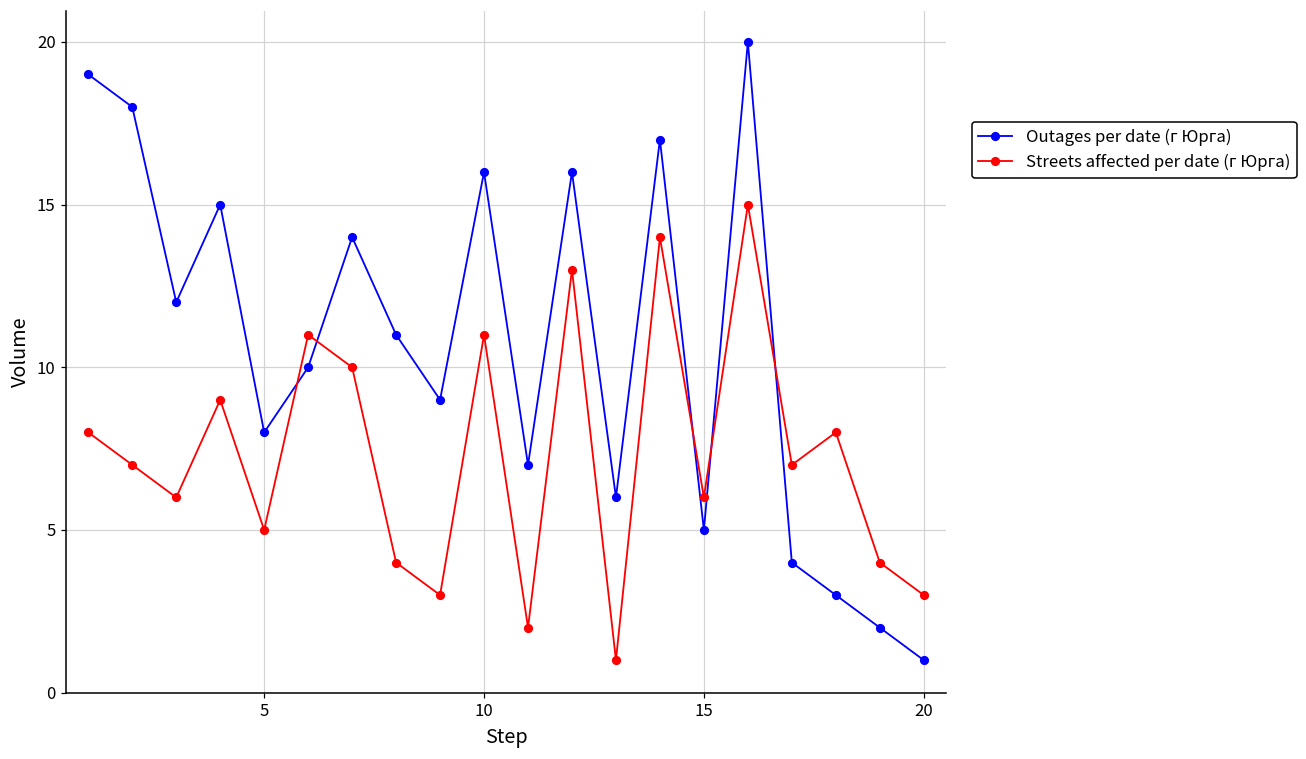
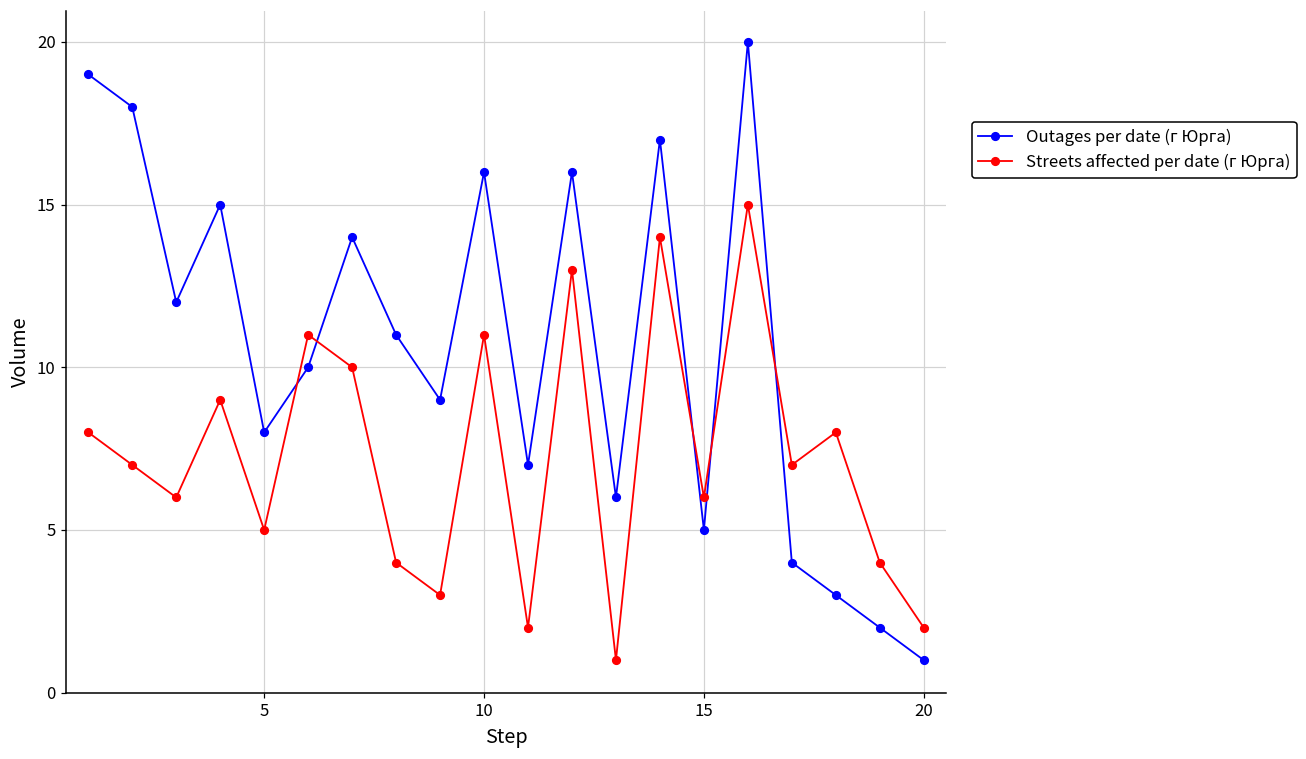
Streets affected per date (г Юрга), 20: 3 -> 2
